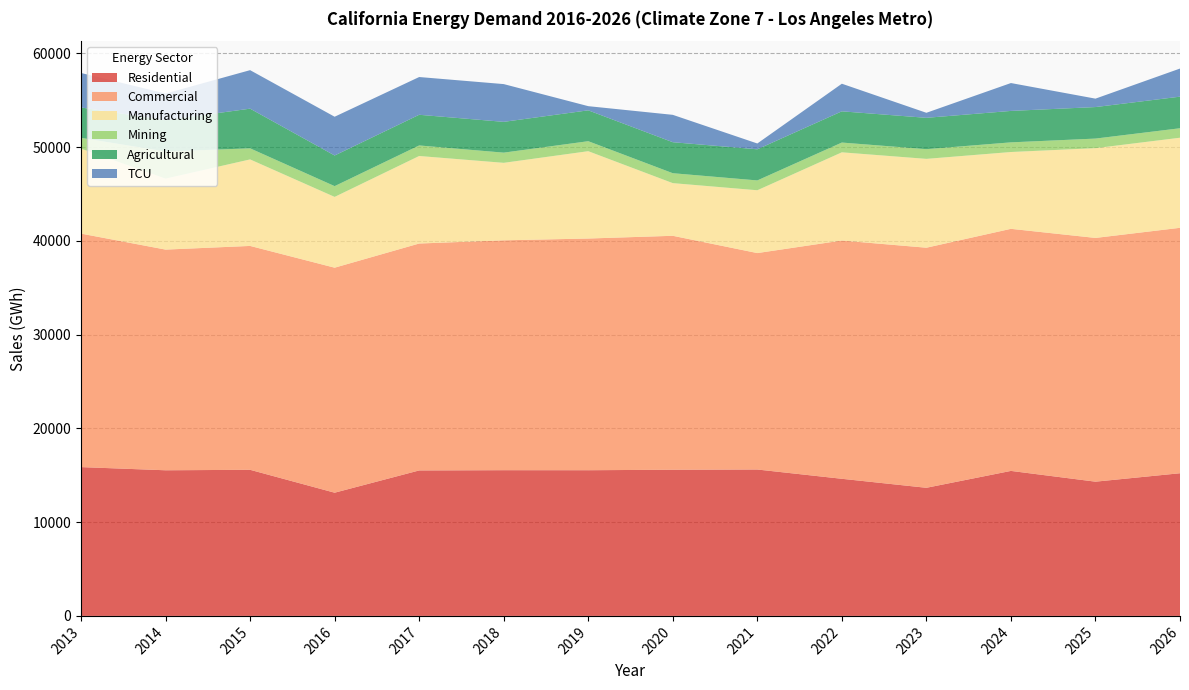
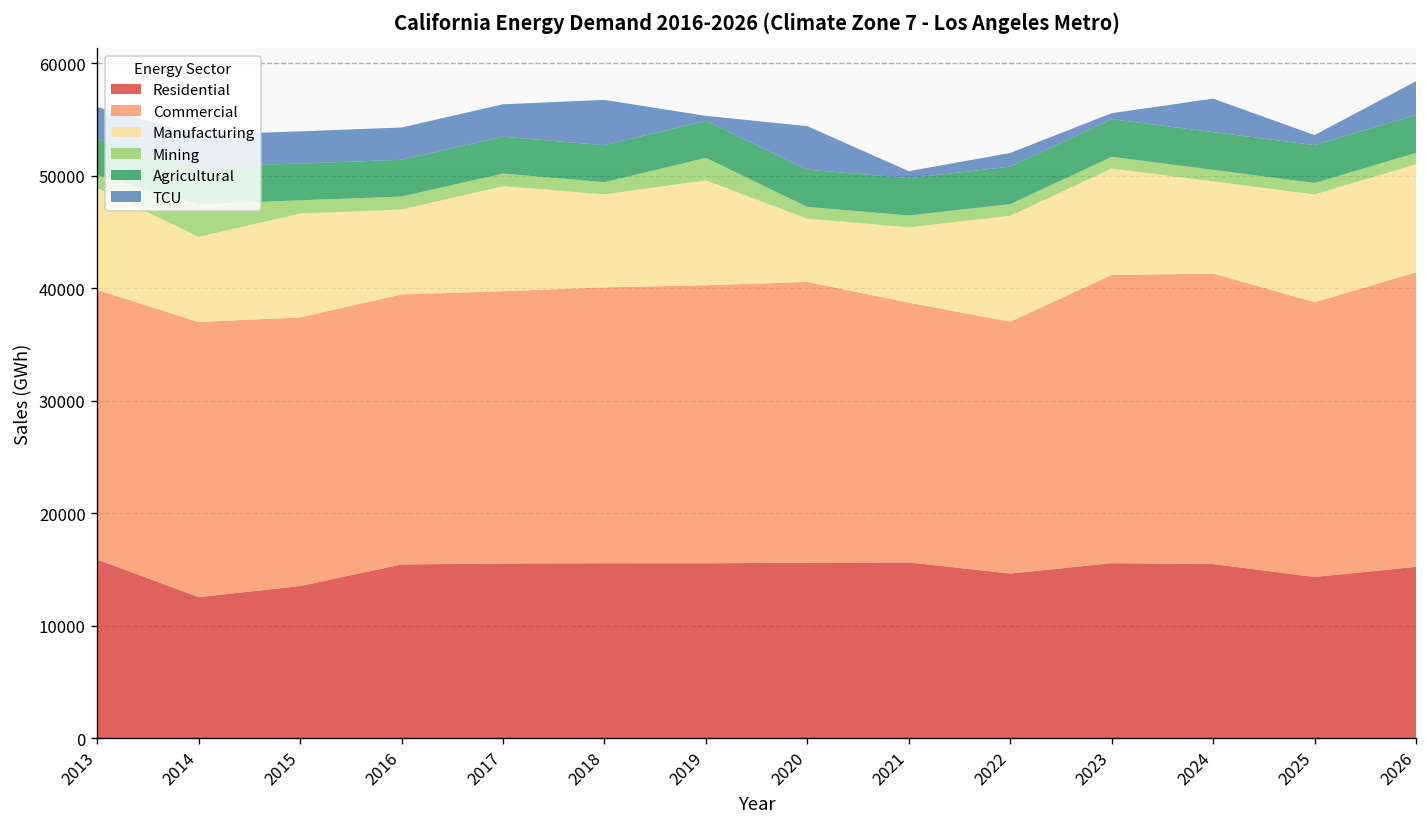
Commercial, 2013: 25000 -> 24000
TCU, 2013: 4000 -> 3000
Residential, 2014: 16000 -> 13000
Commercial, 2014: 23500 -> 24500
Residential, 2015: 16000 -> 14000
Agricultural, 2015: 4000 -> 3000
TCU, 2015: 4000 -> 3000
Residential, 2016: 13000 -> 15000
TCU, 2016: 4000 -> 3000
TCU, 2017: 4000 -> 3000
Mining, 2019: 1000 -> 2000
TCU, 2020: 3000 -> 4000
Commercial, 2022: 25000 -> 22000
TCU, 2022: 3000 -> 1000
Residential, 2023: 14000 -> 16000
Commercial, 2025: 26000 -> 24000
